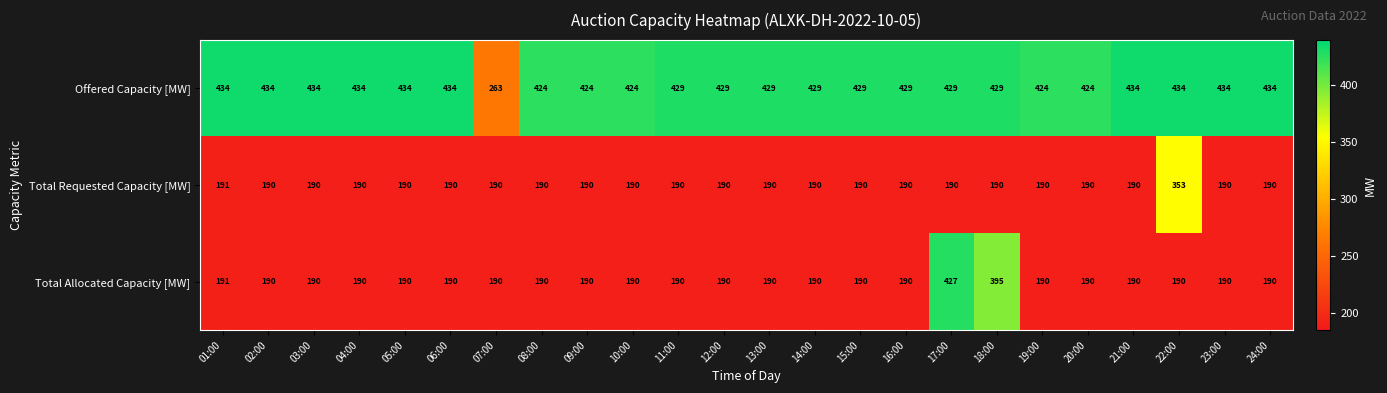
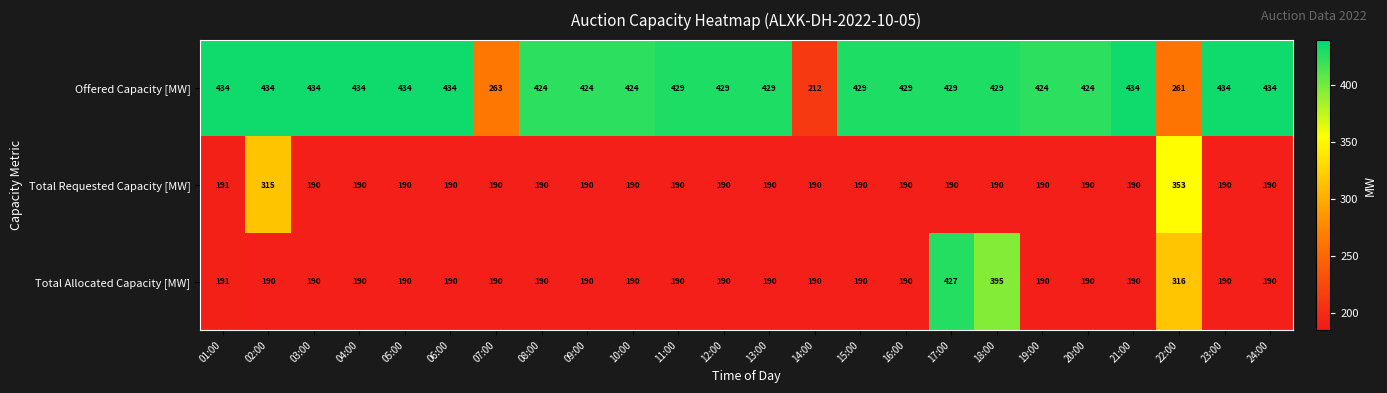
Offered Capacity [MW], 14:00: 429 -> 212
Offered Capacity [MW], 22:00: 434 -> 261
Total Requested Capacity [MW], 02:00: 190 -> 315
Total Allocated Capacity [MW], 22:00: 190 -> 316
